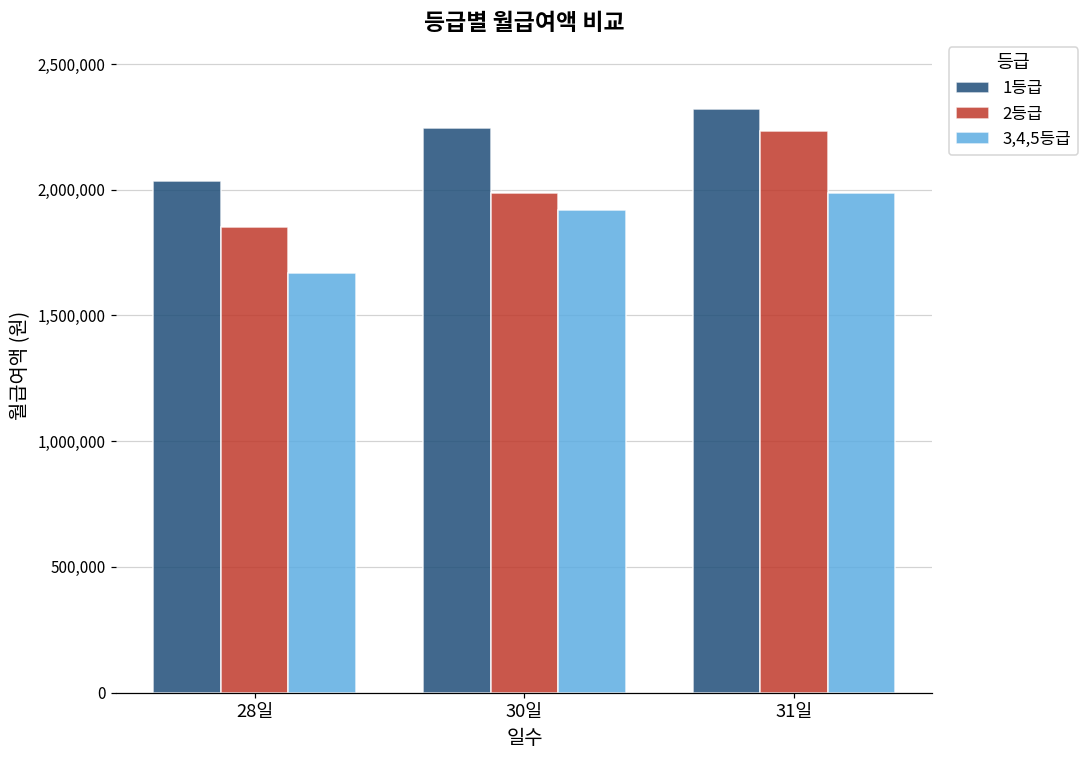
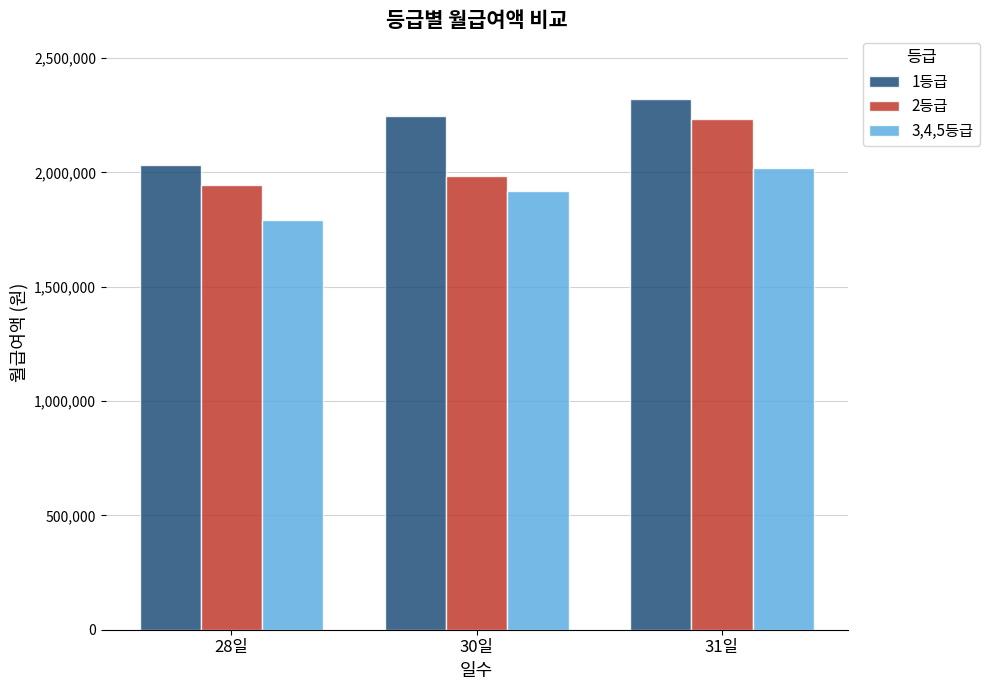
2등급, 28일: 1,850,000 -> 1,940,000
3,4,5등급, 28일: 1,670,000 -> 1,790,000
3,4,5등급, 31일: 1,990,000 -> 2,020,000
